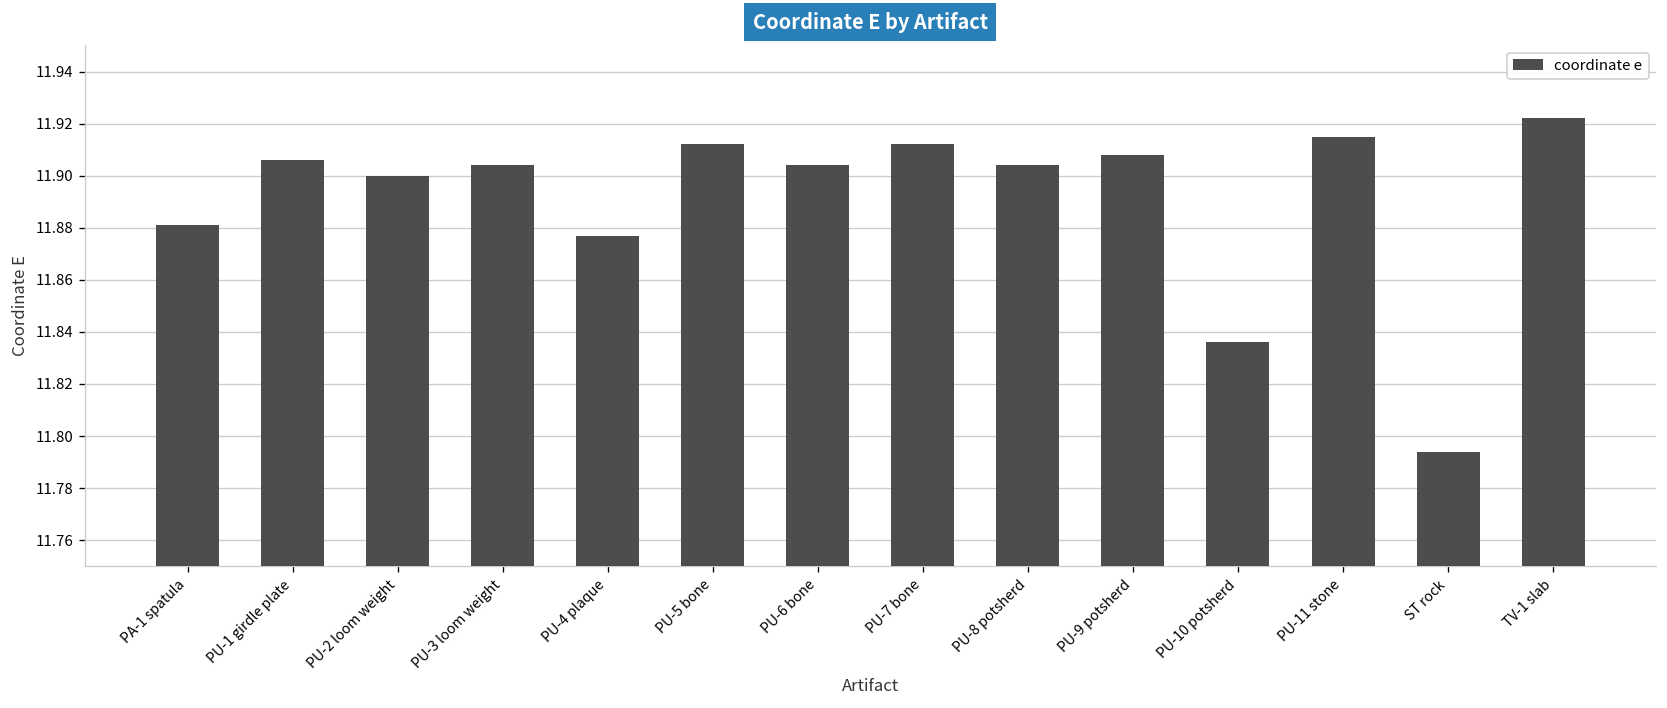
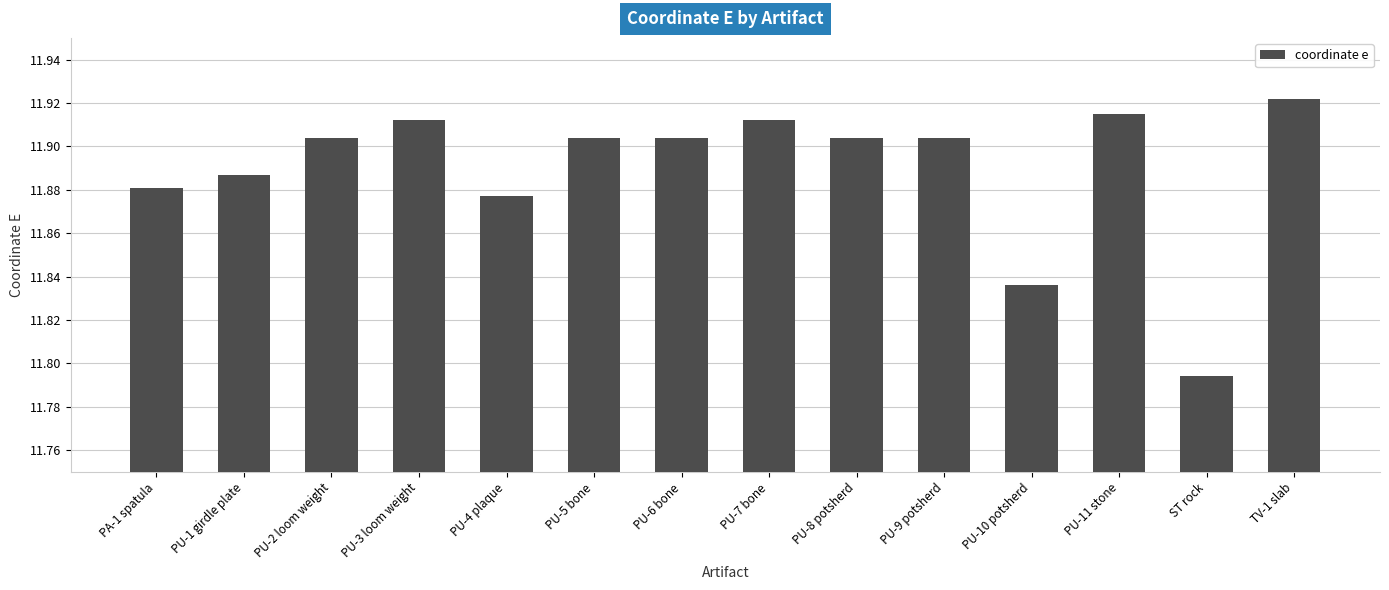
PU-1 girdle plate: 11.906 -> 11.887
PU-2 loom weight: 11.900 -> 11.904
PU-3 loom weight: 11.904 -> 11.912
PU-5 bone: 11.912 -> 11.904
PU-9 potsherd: 11.908 -> 11.904
